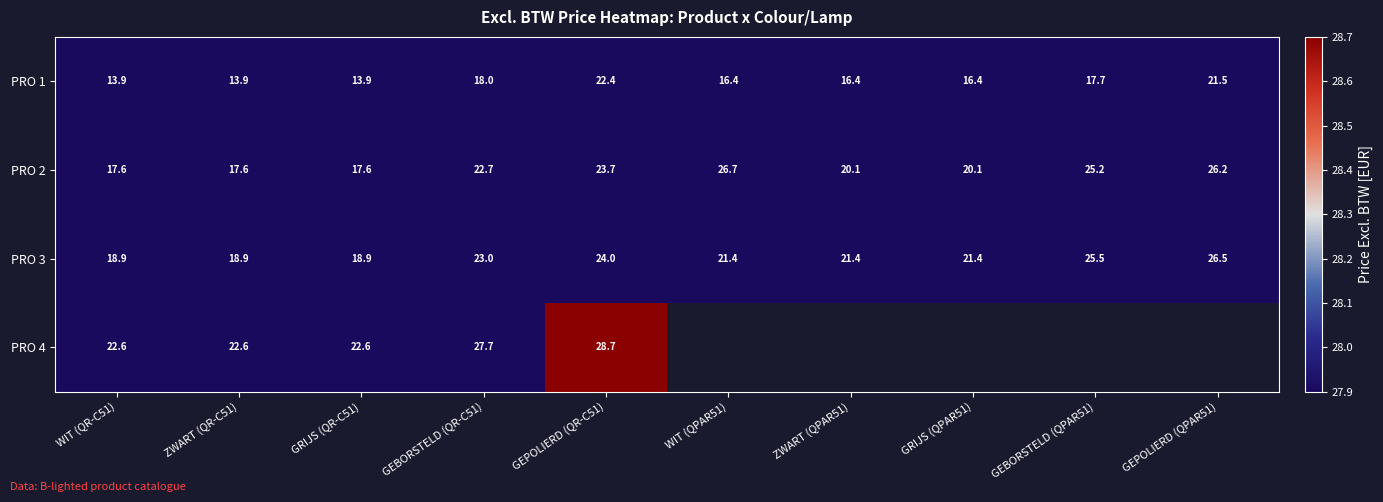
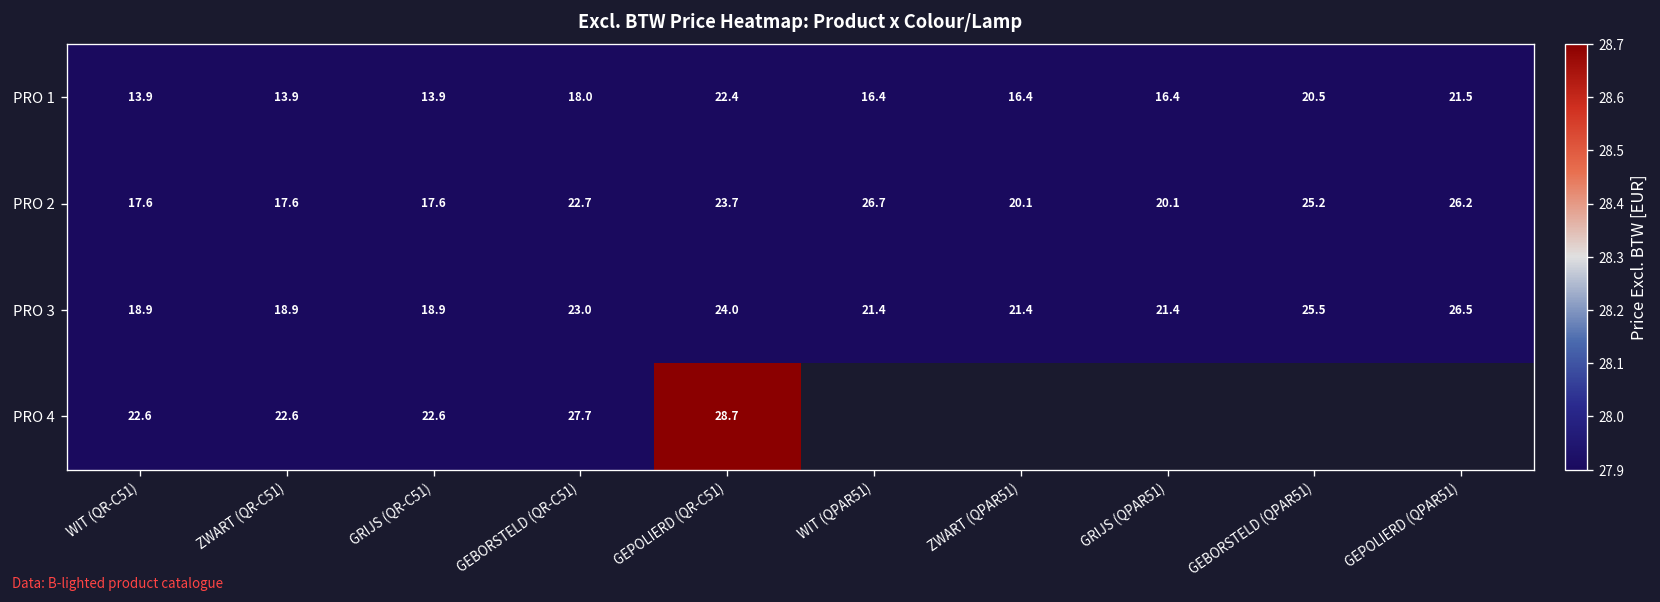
PRO 1, GEBORSTELD (QPAR51): 17.7 -> 20.5
